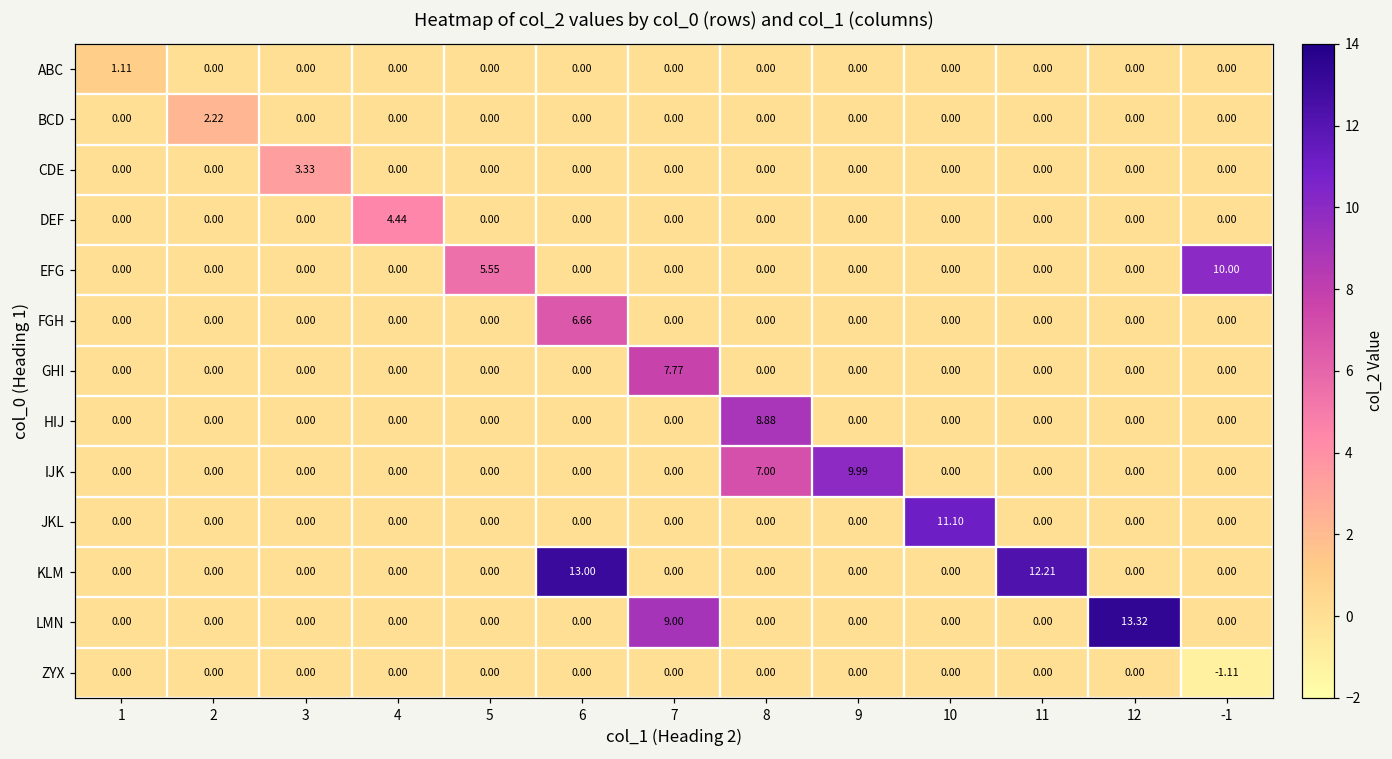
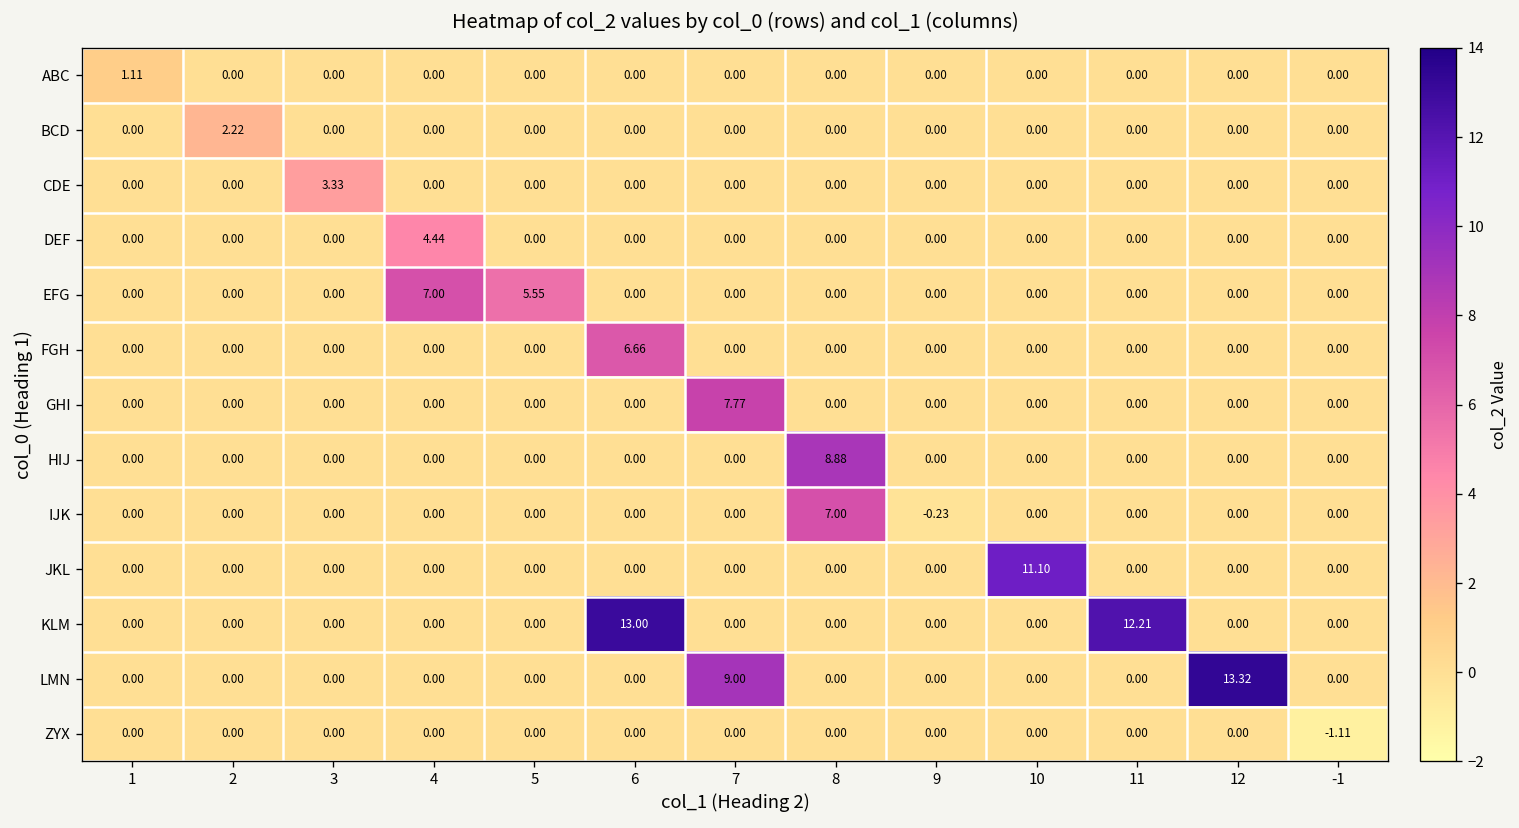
EFG, 4: 0.00 -> 7.00
EFG, -1: 10.00 -> 0.00
IJK, 9: 9.99 -> -0.23
